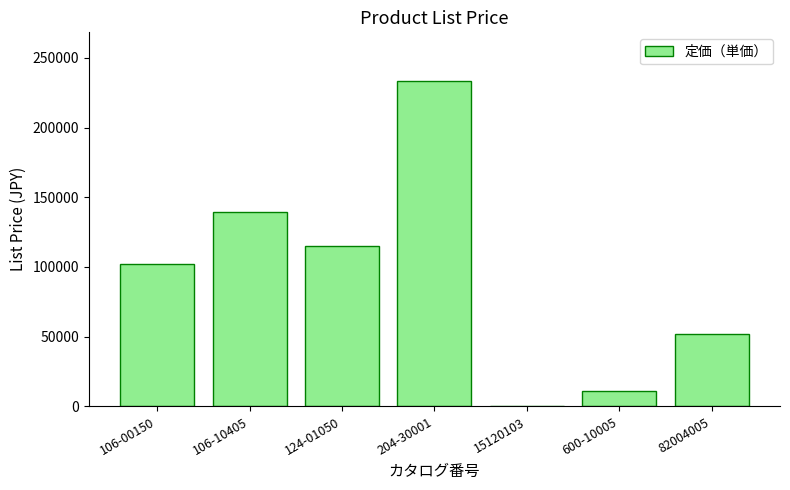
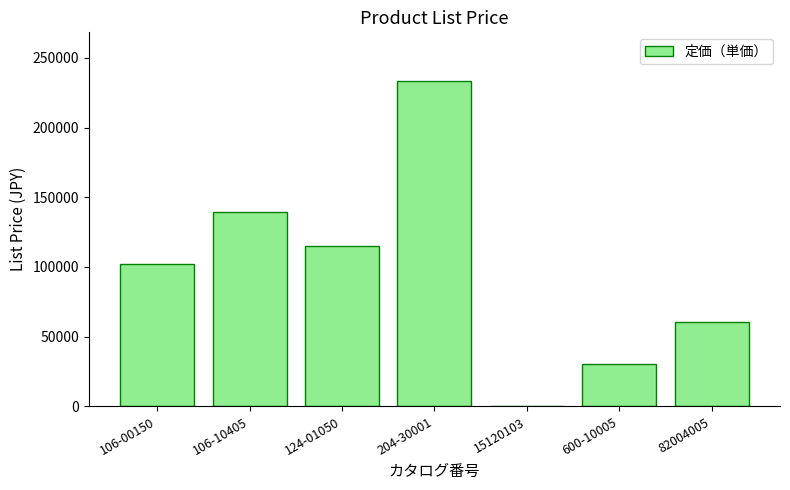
600-10005: 11000 -> 30000
82004005: 52000 -> 61000
